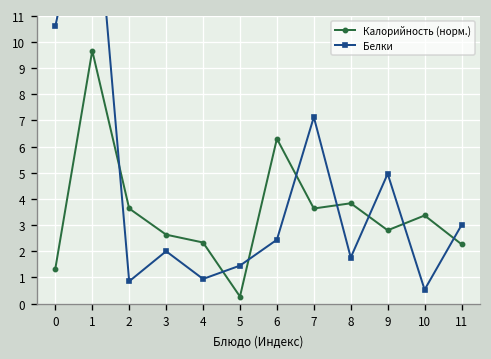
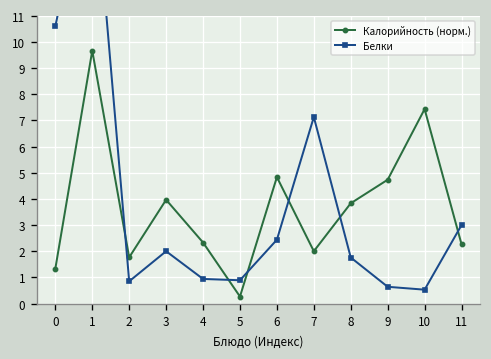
Калорийность (норм.), 2: 3.6 -> 1.8
Калорийность (норм.), 3: 2.6 -> 4.0
Белки, 5: 1.5 -> 0.9
Калорийность (норм.), 6: 6.3 -> 4.8
Калорийность (норм.), 7: 3.6 -> 2.0
Калорийность (норм.), 9: 2.8 -> 4.7
Белки, 9: 5.0 -> 0.6
Калорийность (норм.), 10: 3.4 -> 7.4
